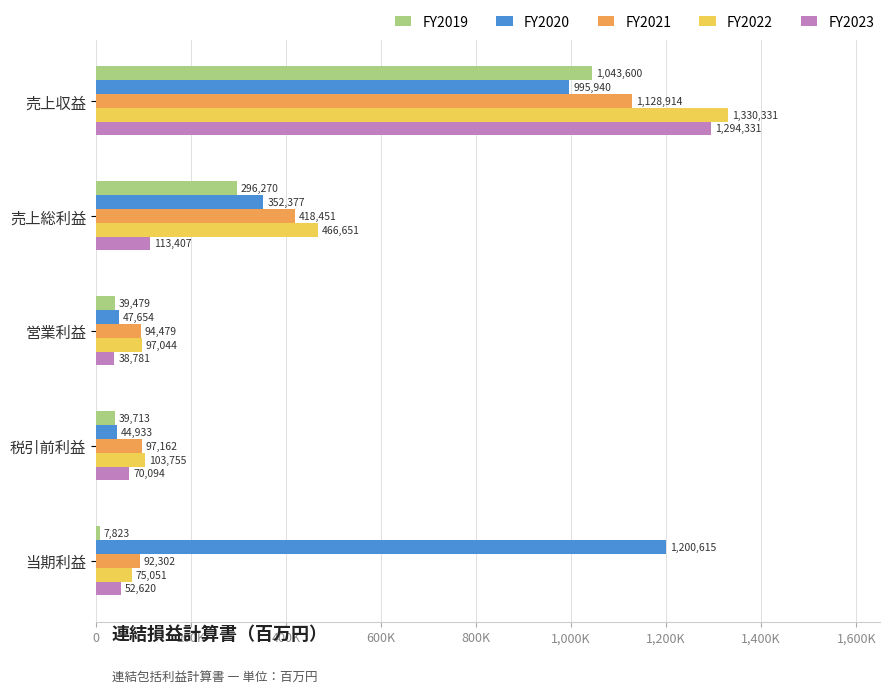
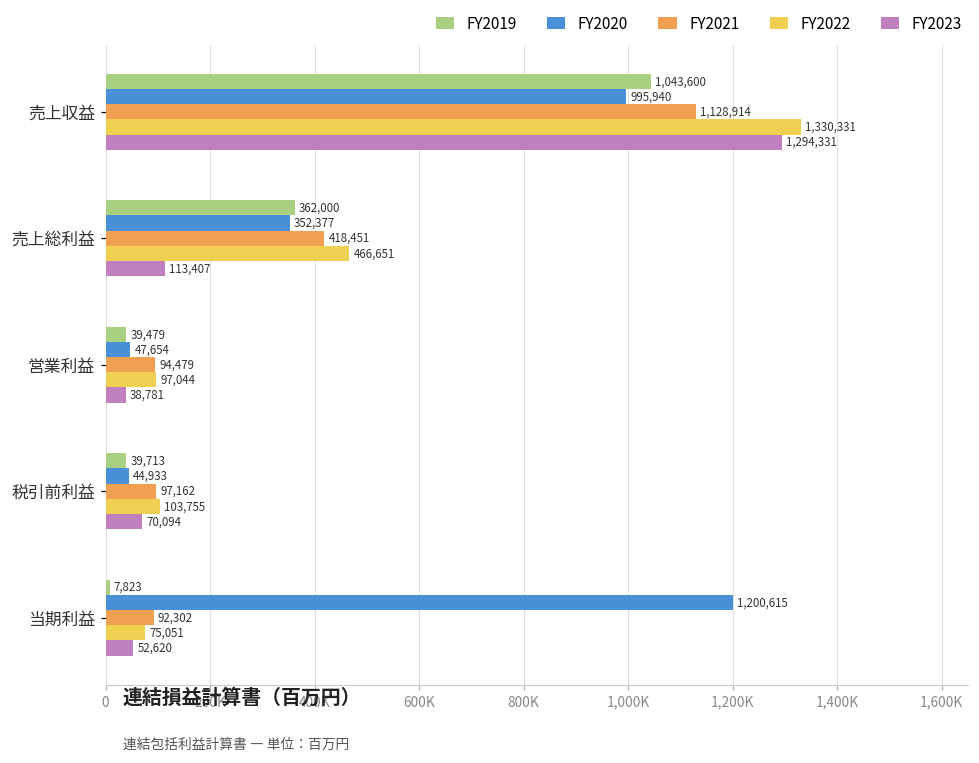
FY2019, 売上総利益: 296,270 -> 362,000
